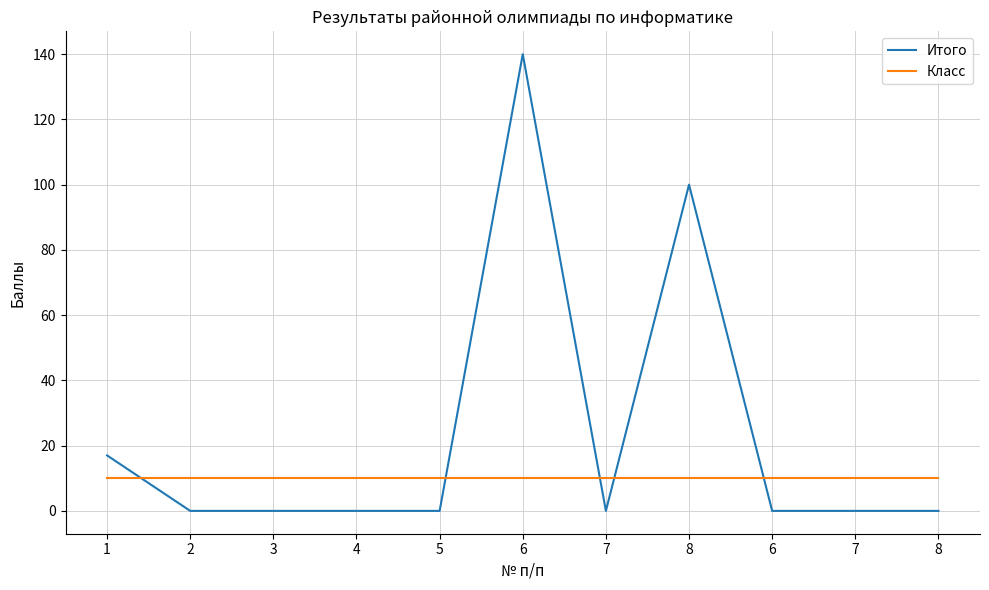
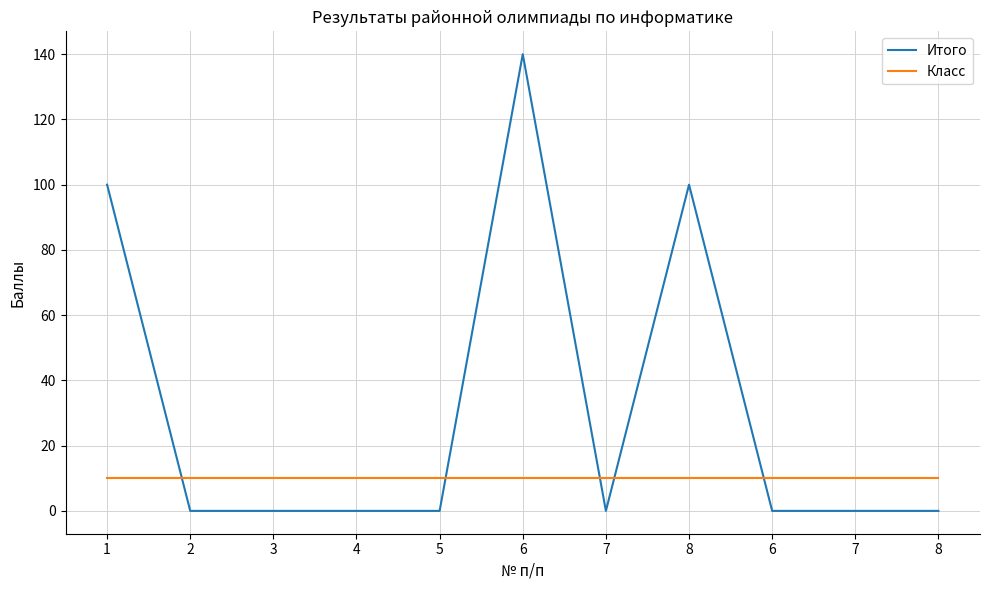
Итого, 1: 17 -> 100
